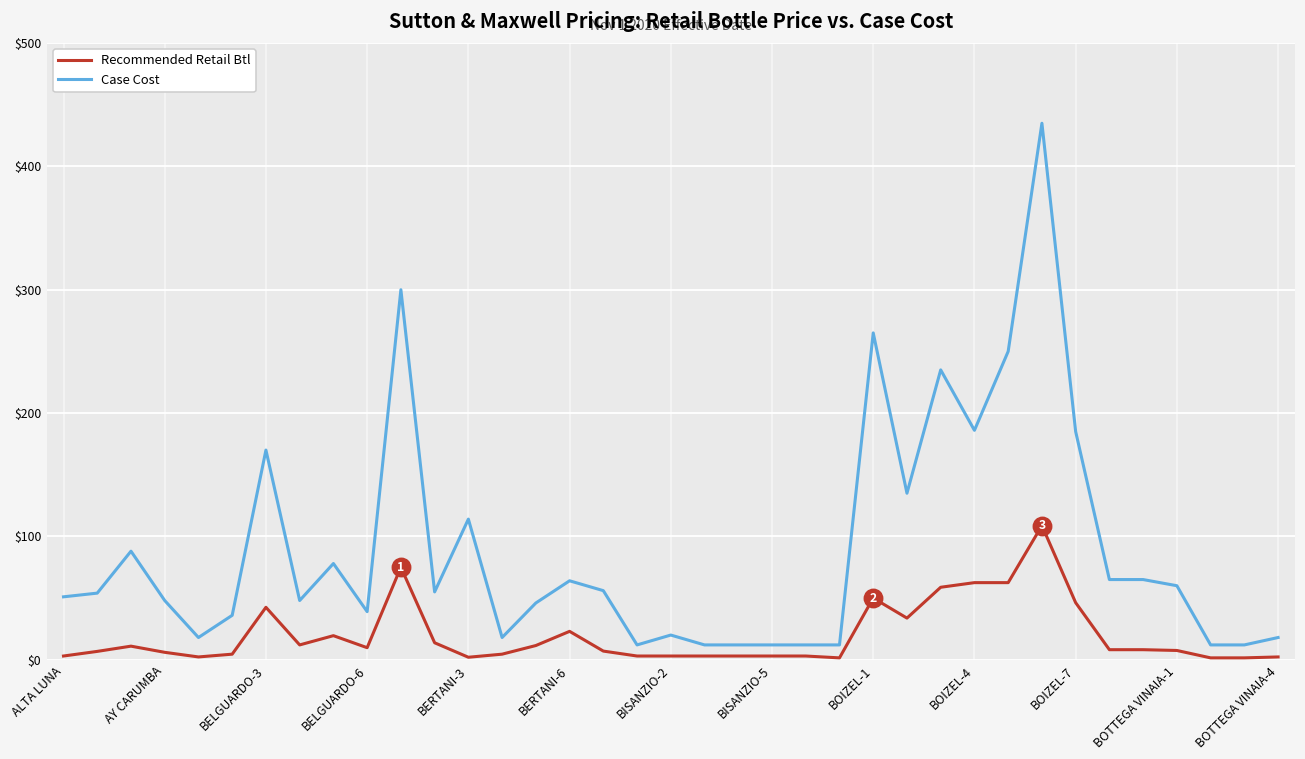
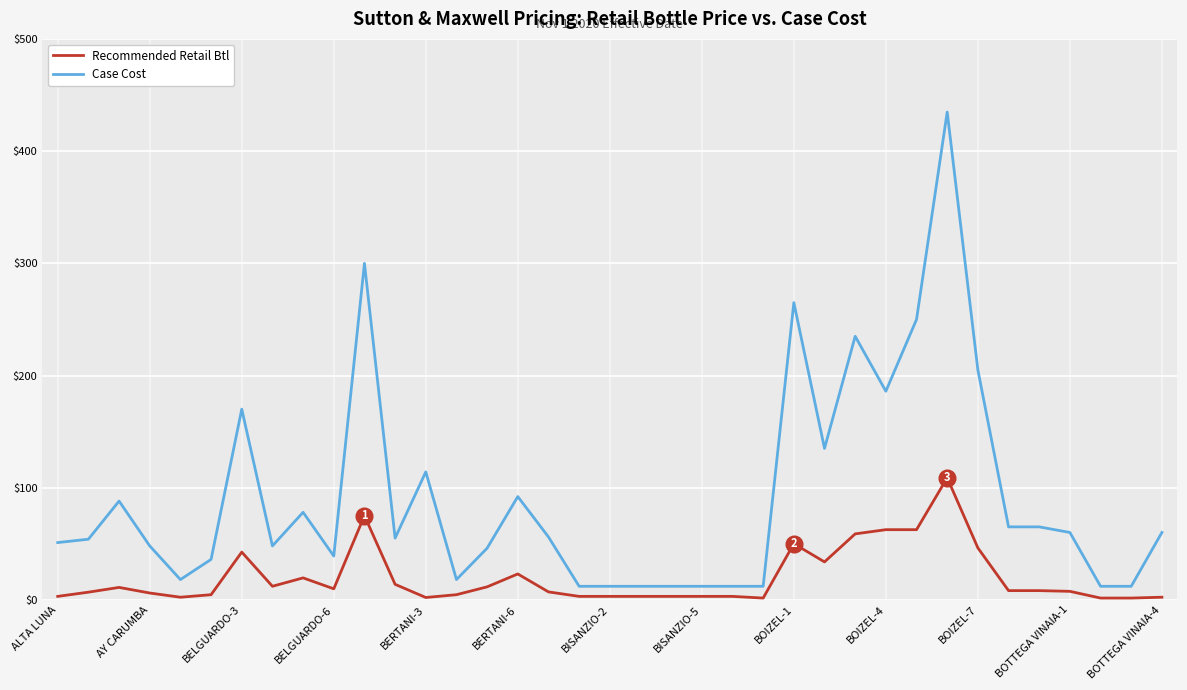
Case Cost, BERTANI-6: $64 -> $92
Case Cost, BISANZIO-2: $20 -> $12
Case Cost, BOIZEL-7: $185 -> $205
Case Cost, BOTTEGA VINAIA-4: $18 -> $60
